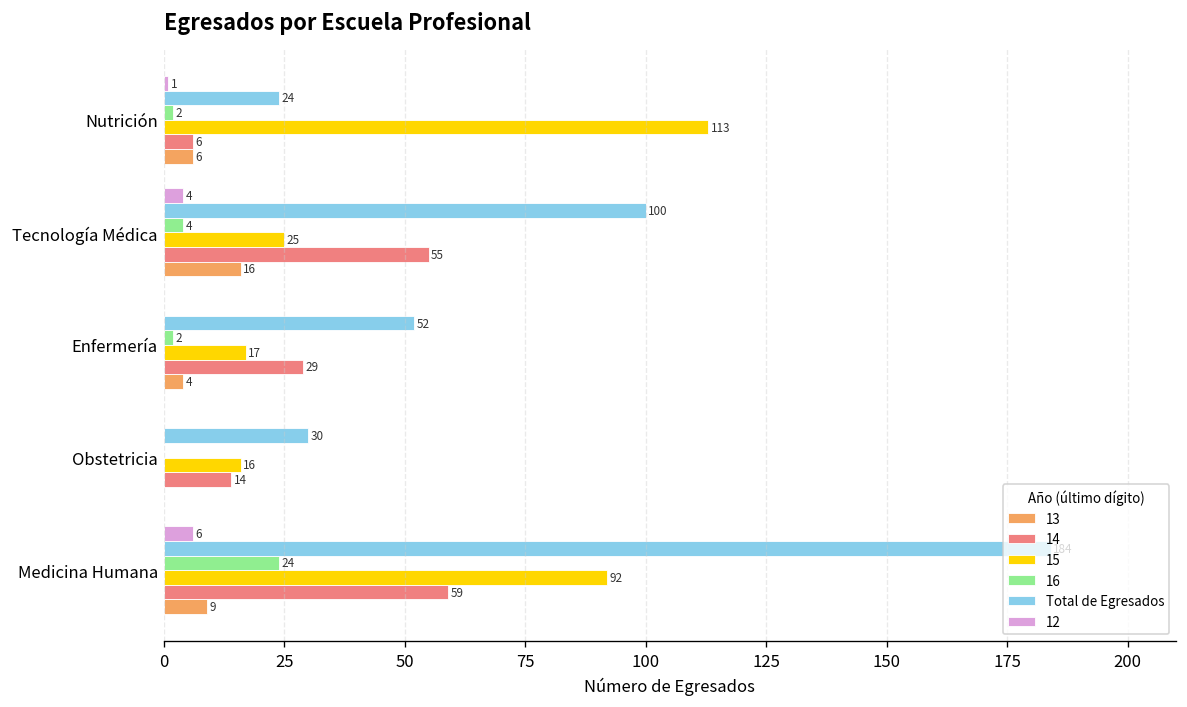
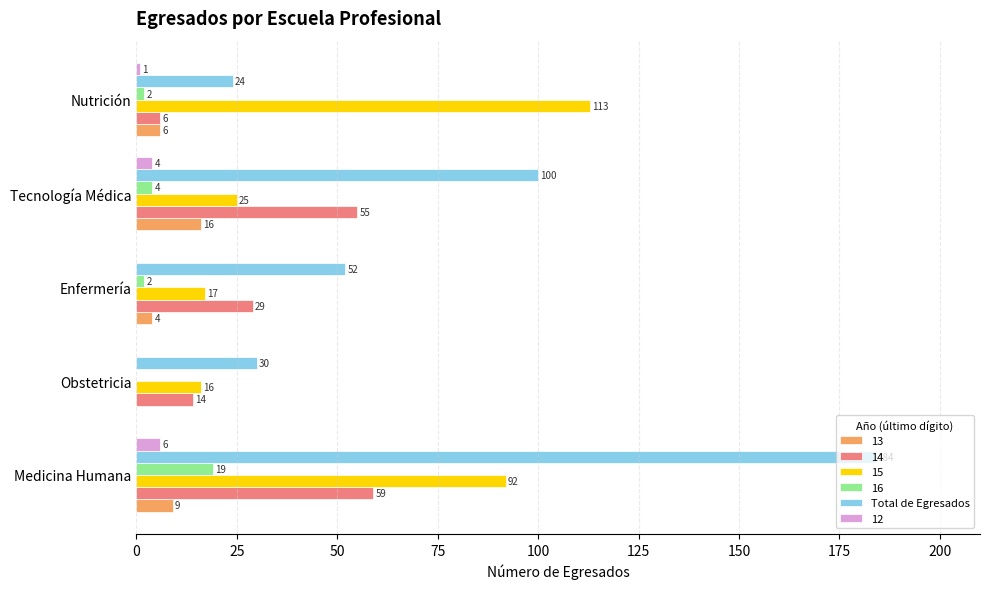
16, Medicina Humana: 24 -> 19
